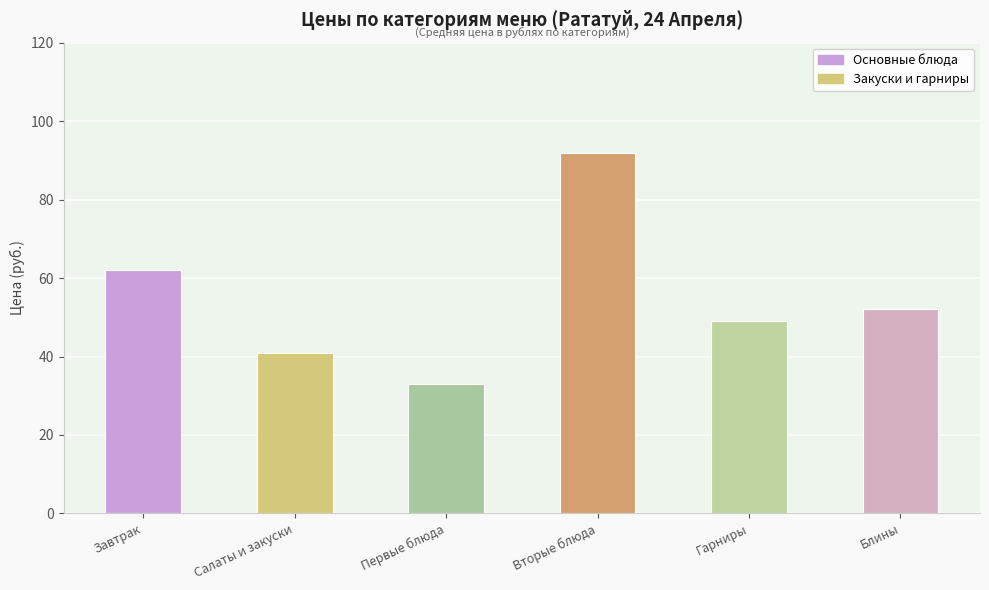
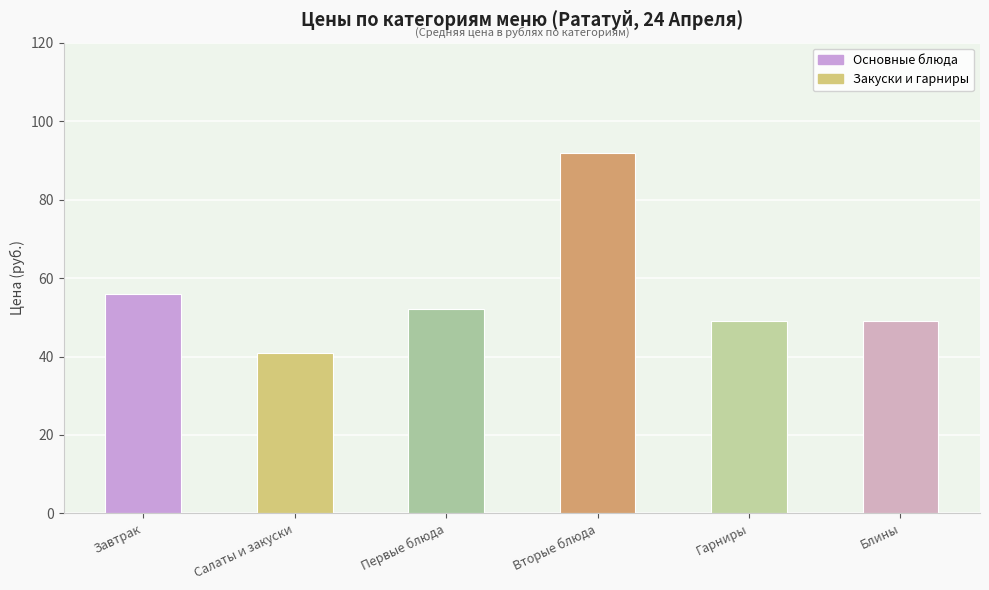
Завтрак: 62 -> 56
Первые блюда: 33 -> 52
Блины: 52 -> 49
